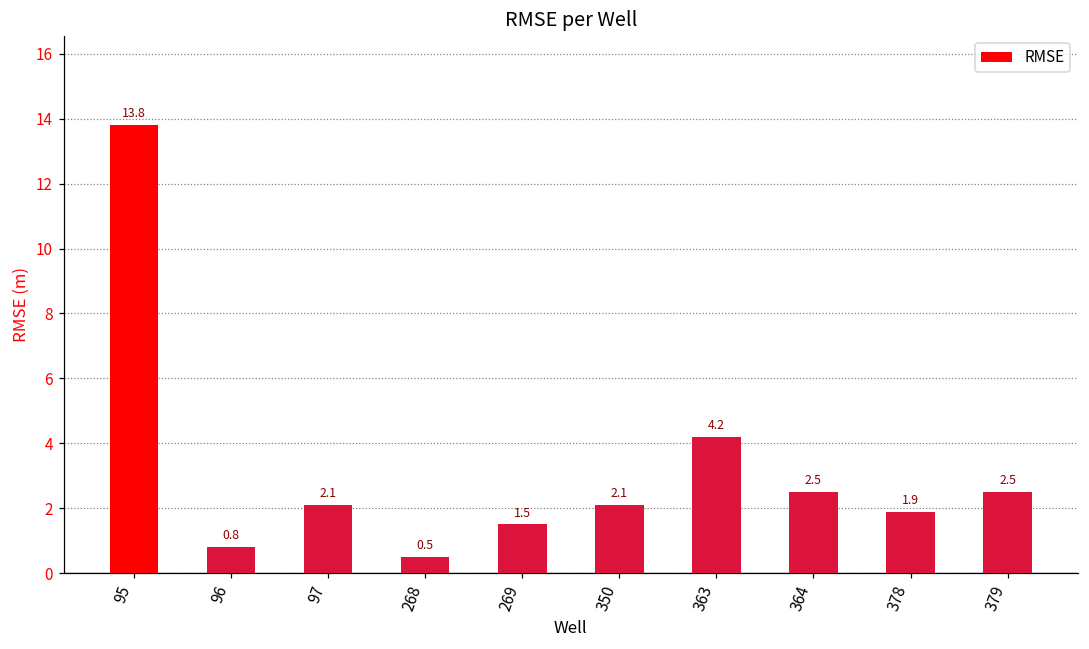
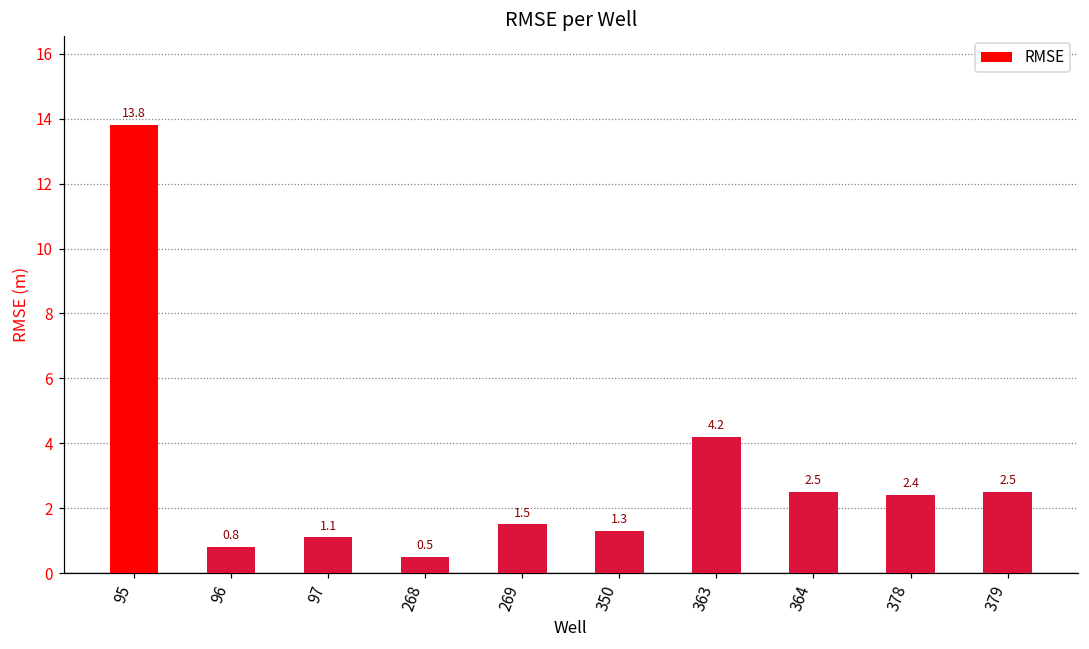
97: 2.1 -> 1.1
350: 2.1 -> 1.3
378: 1.9 -> 2.4
